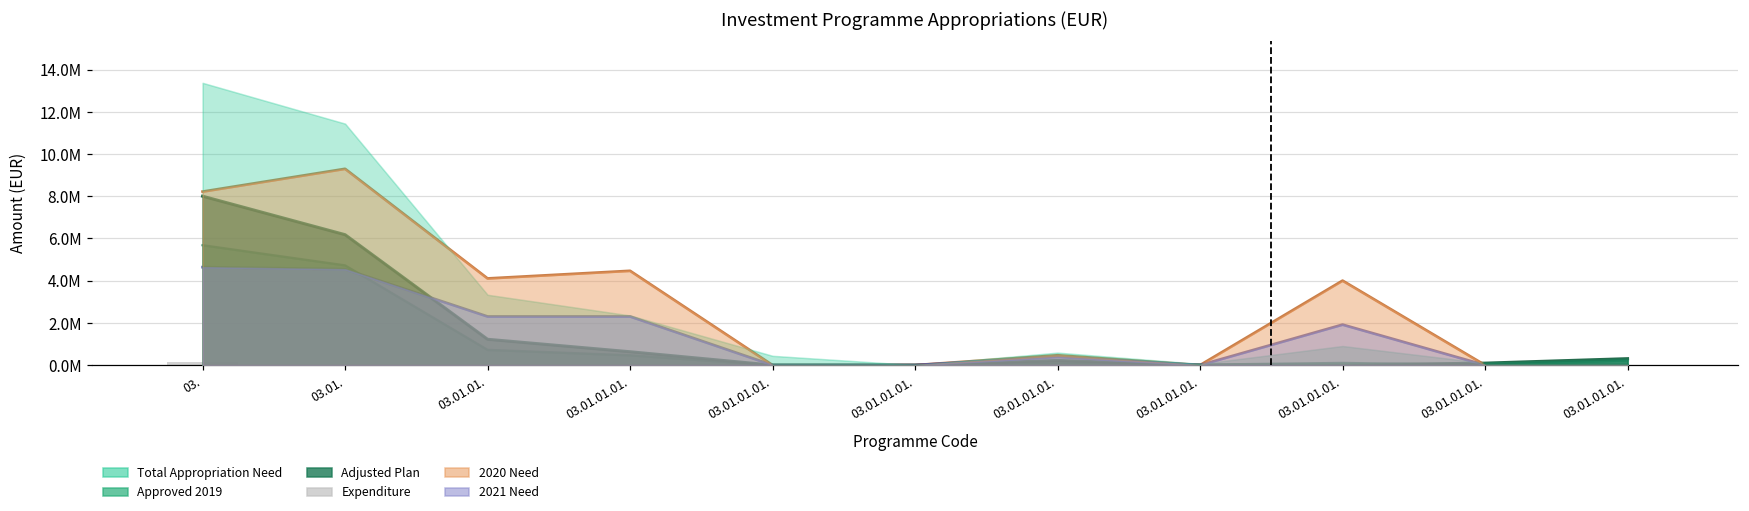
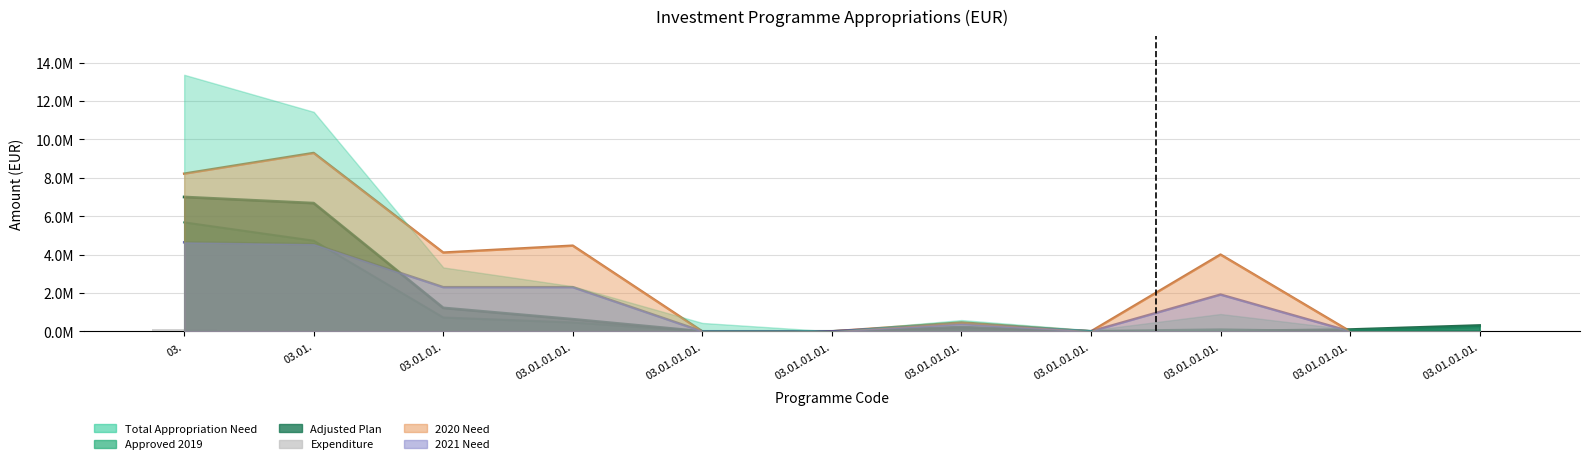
Adjusted Plan, 03.: 8000000 -> 7000000
Adjusted Plan, 03.01.: 6200000 -> 6700000
